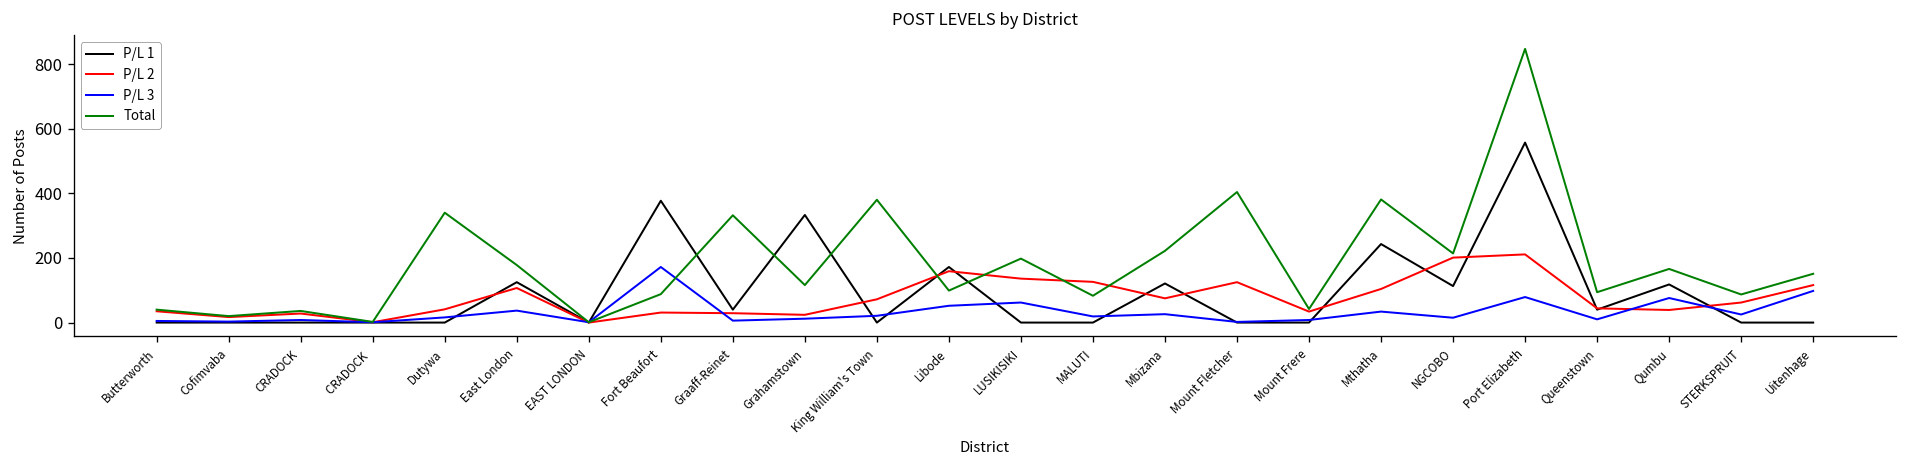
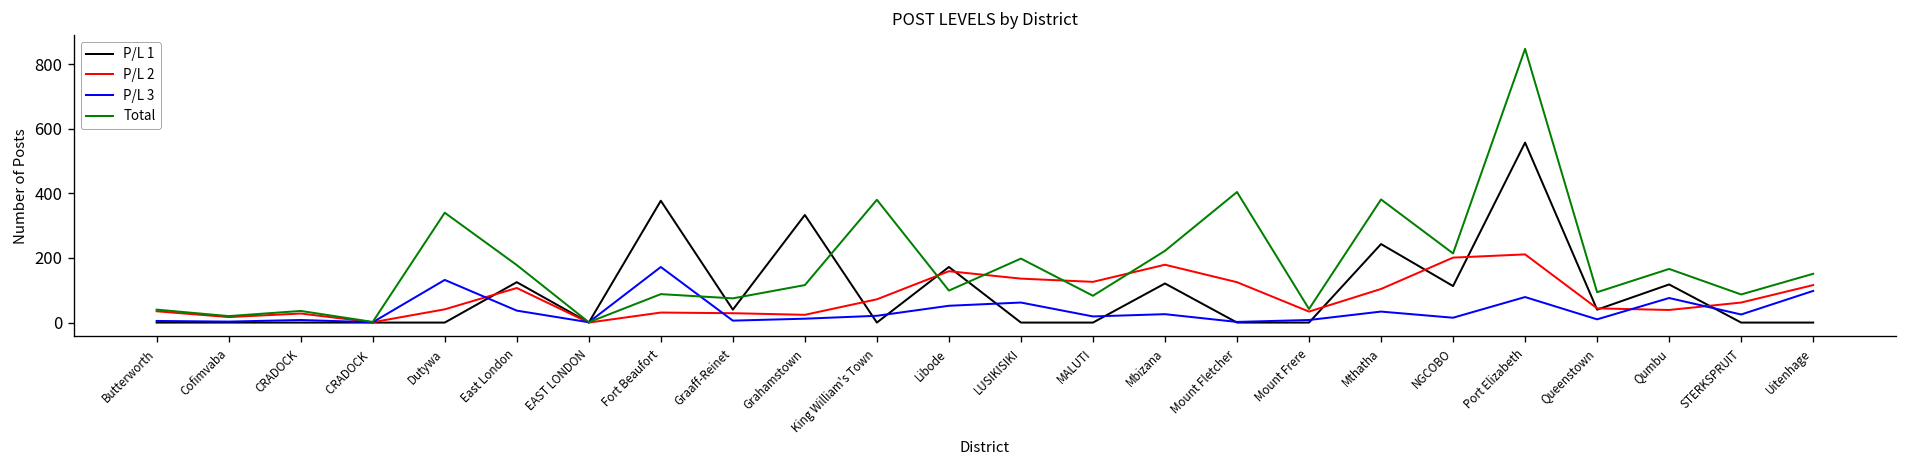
P/L 3, Dutywa: 20 -> 130
Total, Graaff-Reinet: 330 -> 80
P/L 2, Mbizana: 80 -> 180
